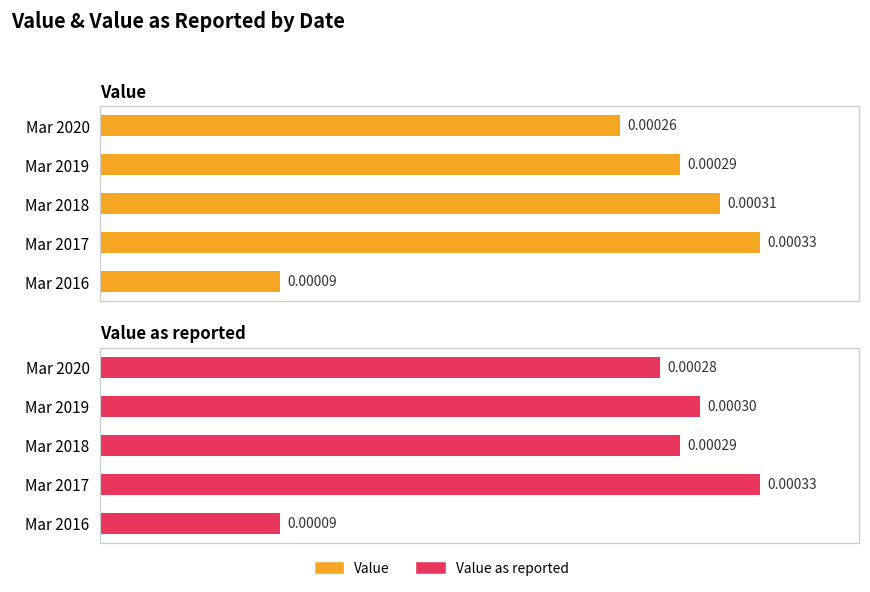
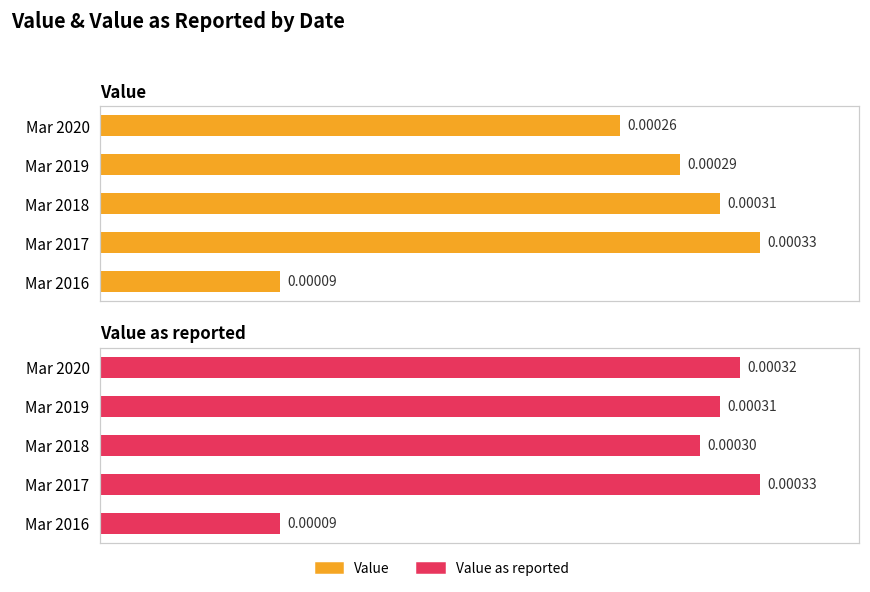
Value as reported, Mar 2020: 0.00028 -> 0.00032
Value as reported, Mar 2019: 0.00030 -> 0.00031
Value as reported, Mar 2018: 0.00029 -> 0.00030
